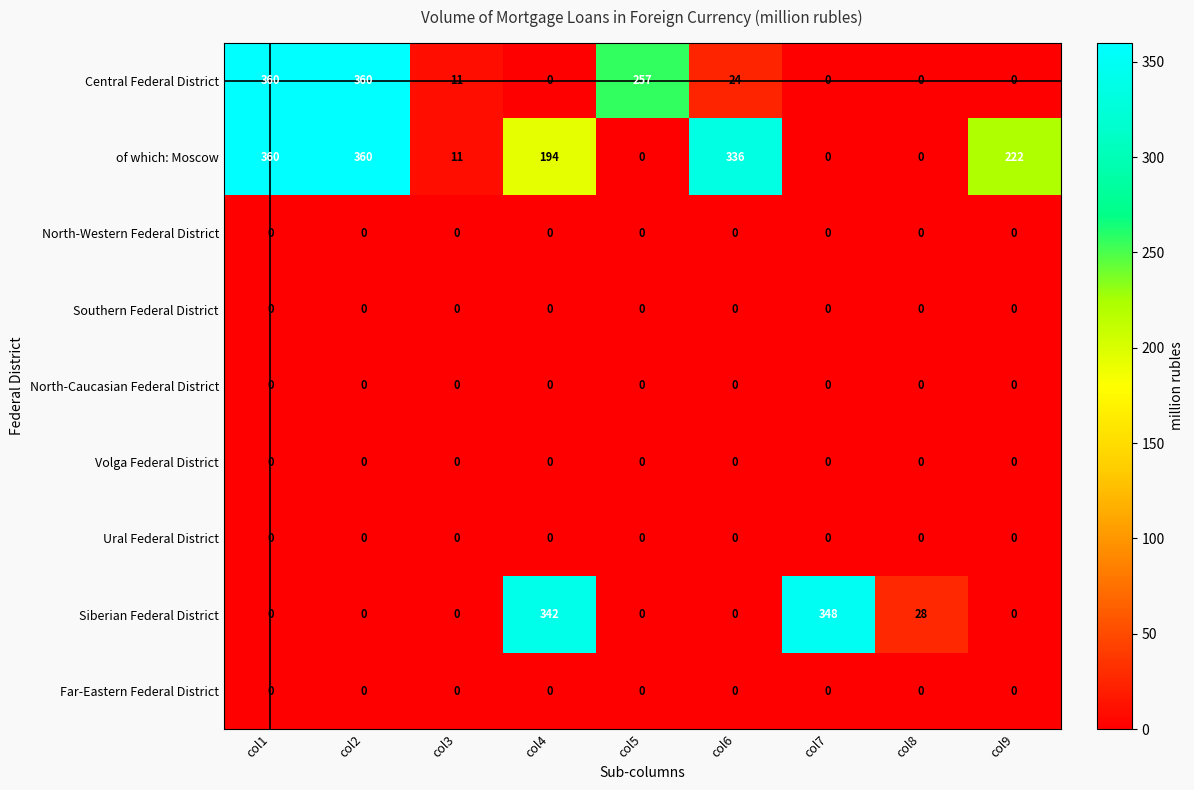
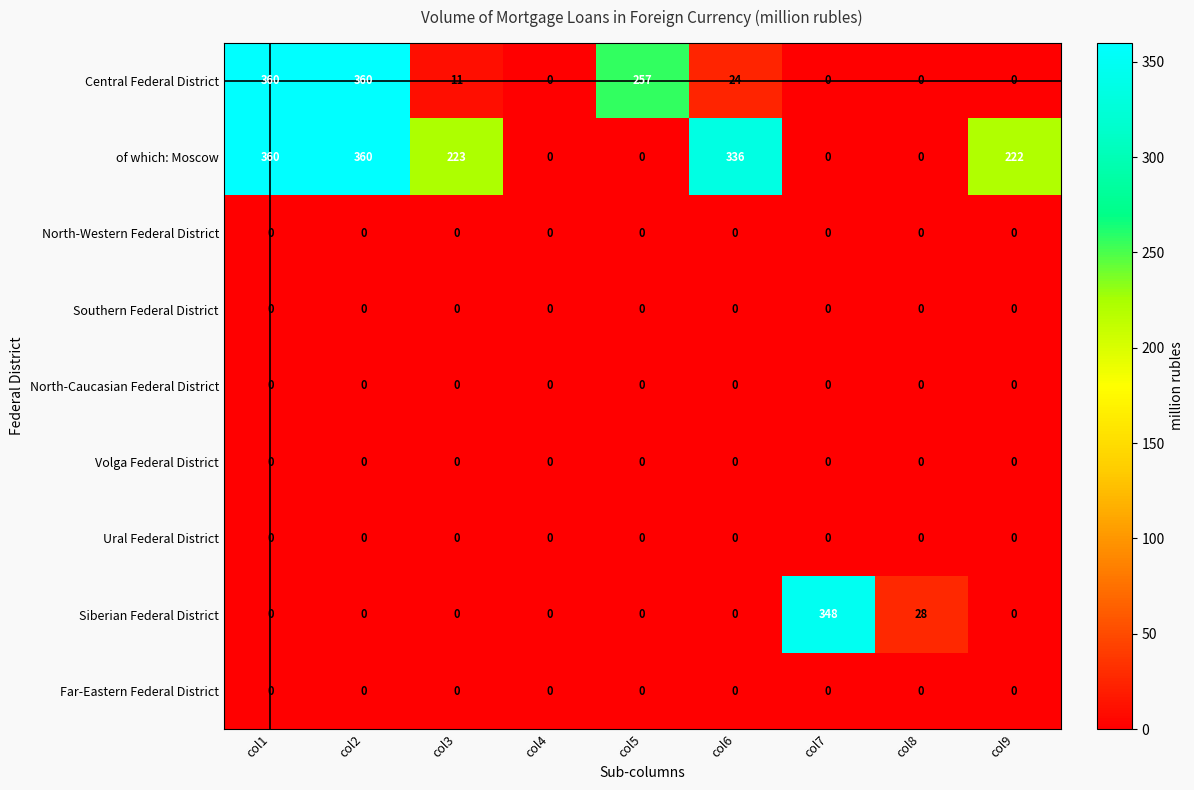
of which: Moscow, col3: 11 -> 223
of which: Moscow, col4: 194 -> 0
Siberian Federal District, col4: 342 -> 0
